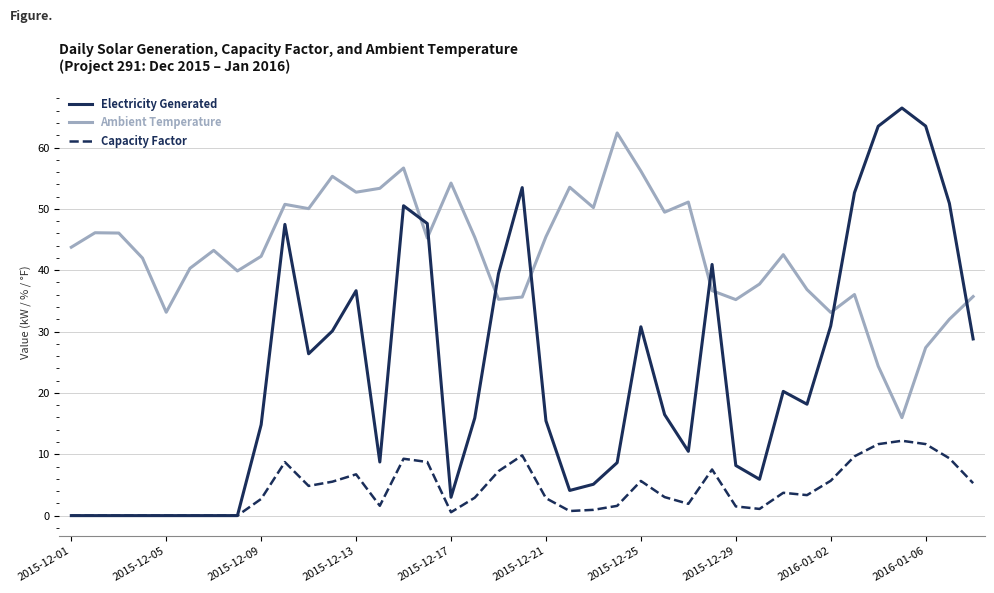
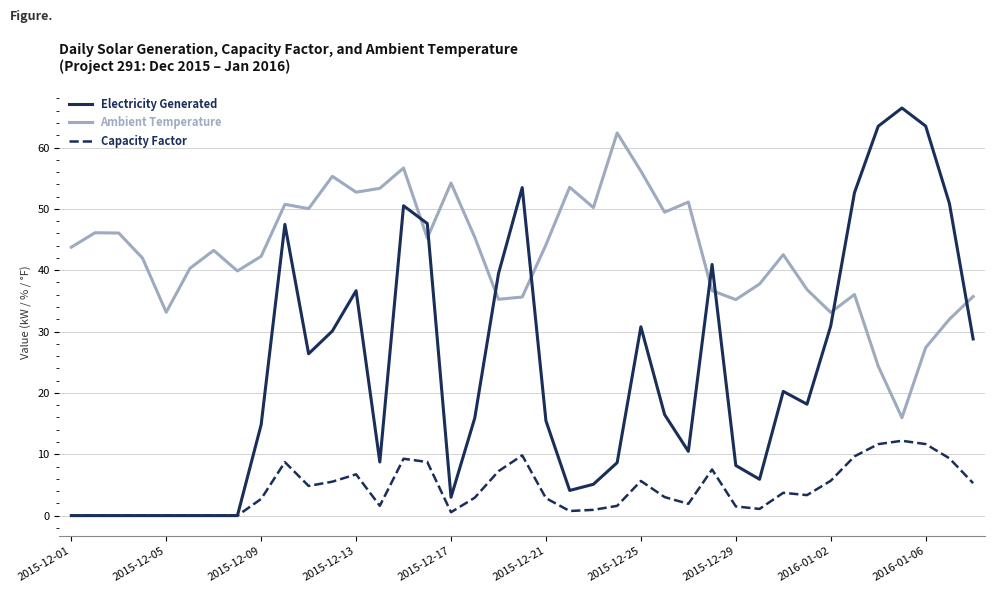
Ambient Temperature, 2015-12-21: 45 -> 44
